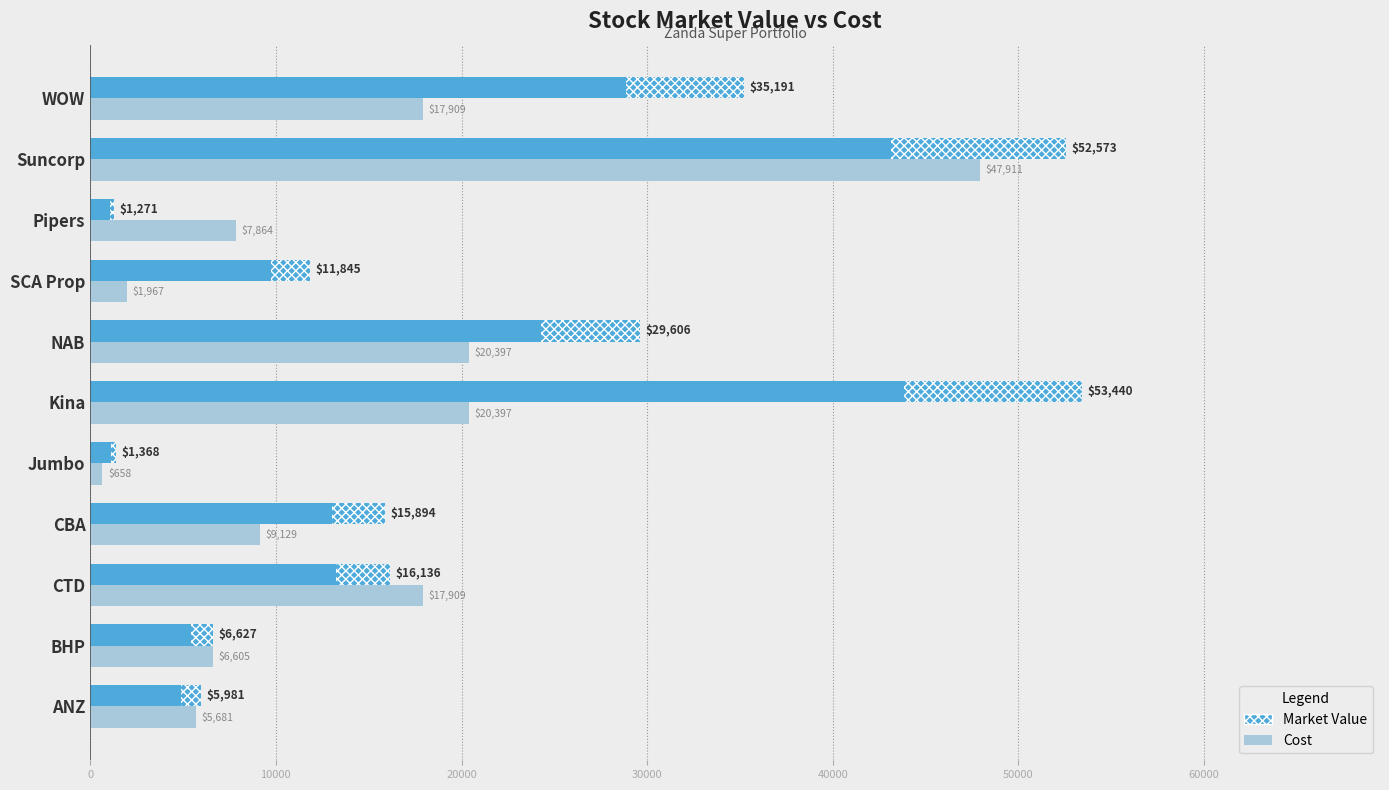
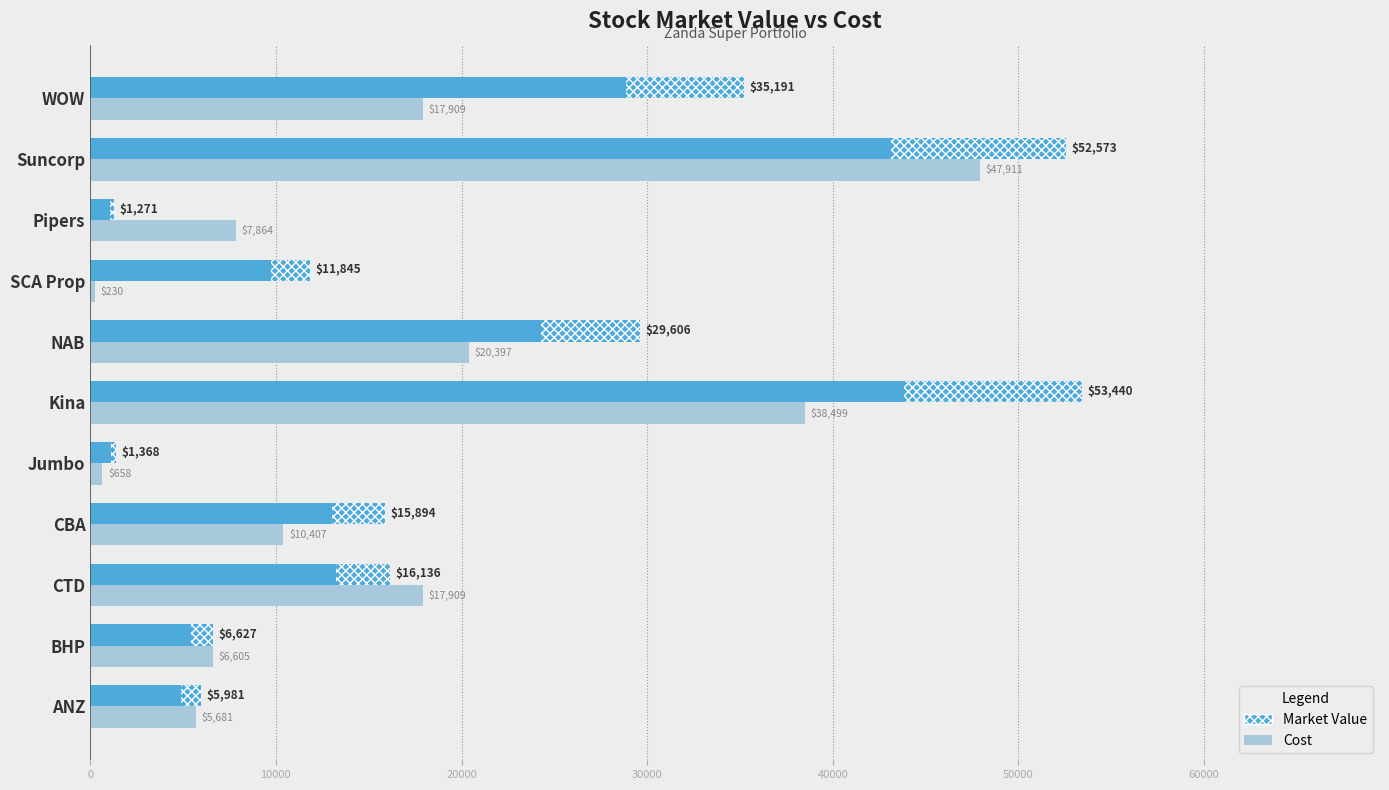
Cost, SCA Prop: $1,967 -> $230
Cost, Kina: $20,397 -> $38,499
Cost, CBA: $9,129 -> $10,407
